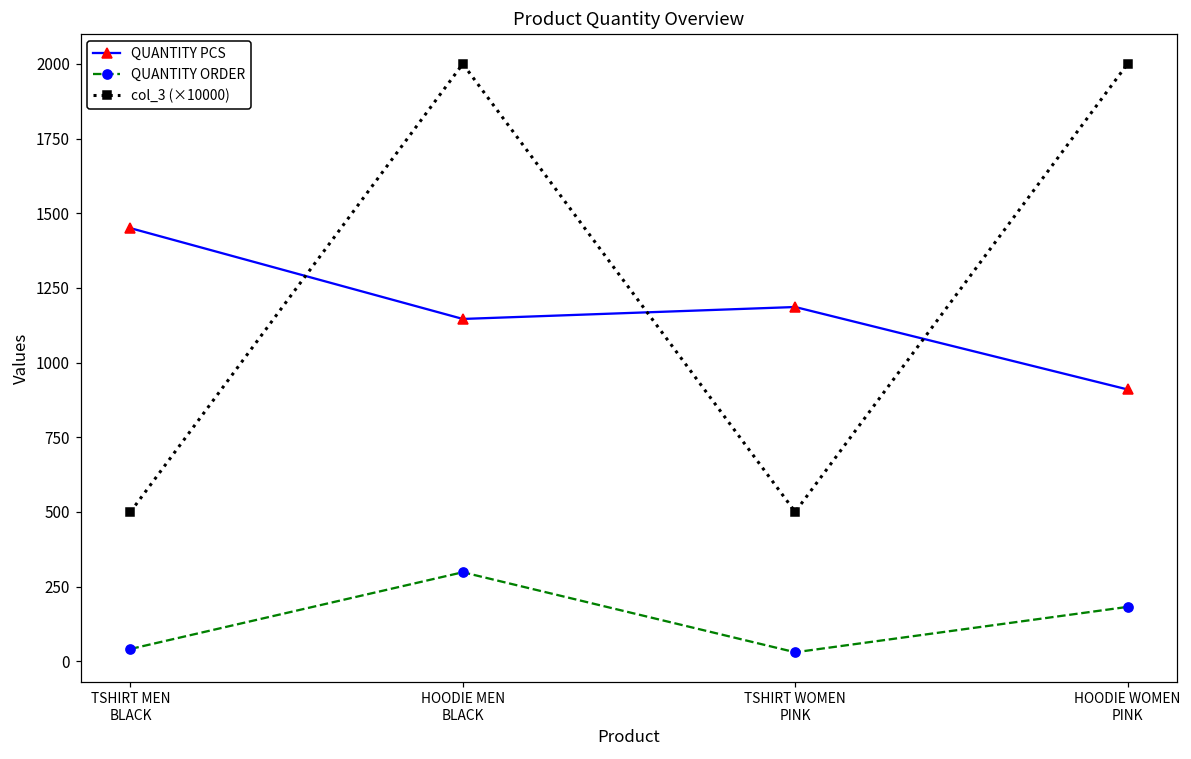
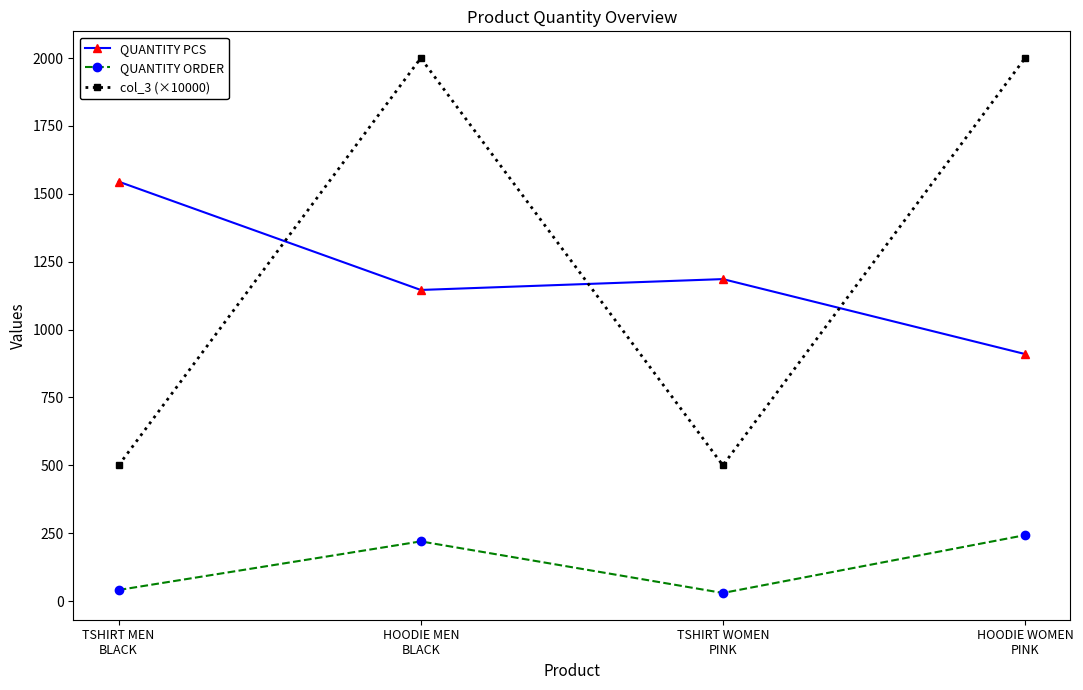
QUANTITY PCS, TSHIRT MEN BLACK: 1450 -> 1550
QUANTITY ORDER, HOODIE MEN BLACK: 300 -> 220
QUANTITY ORDER, HOODIE WOMEN PINK: 180 -> 240
